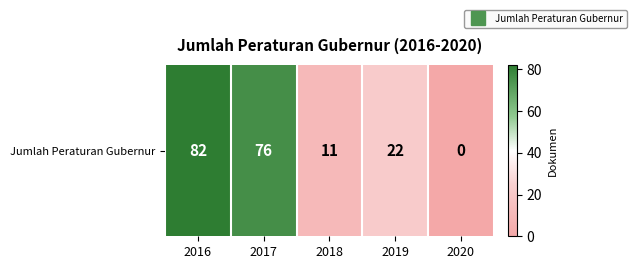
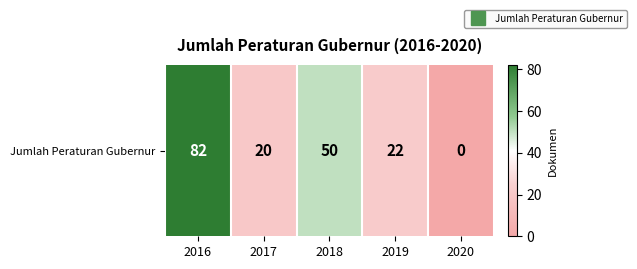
Jumlah Peraturan Gubernur, 2017: 76 -> 20
Jumlah Peraturan Gubernur, 2018: 11 -> 50
